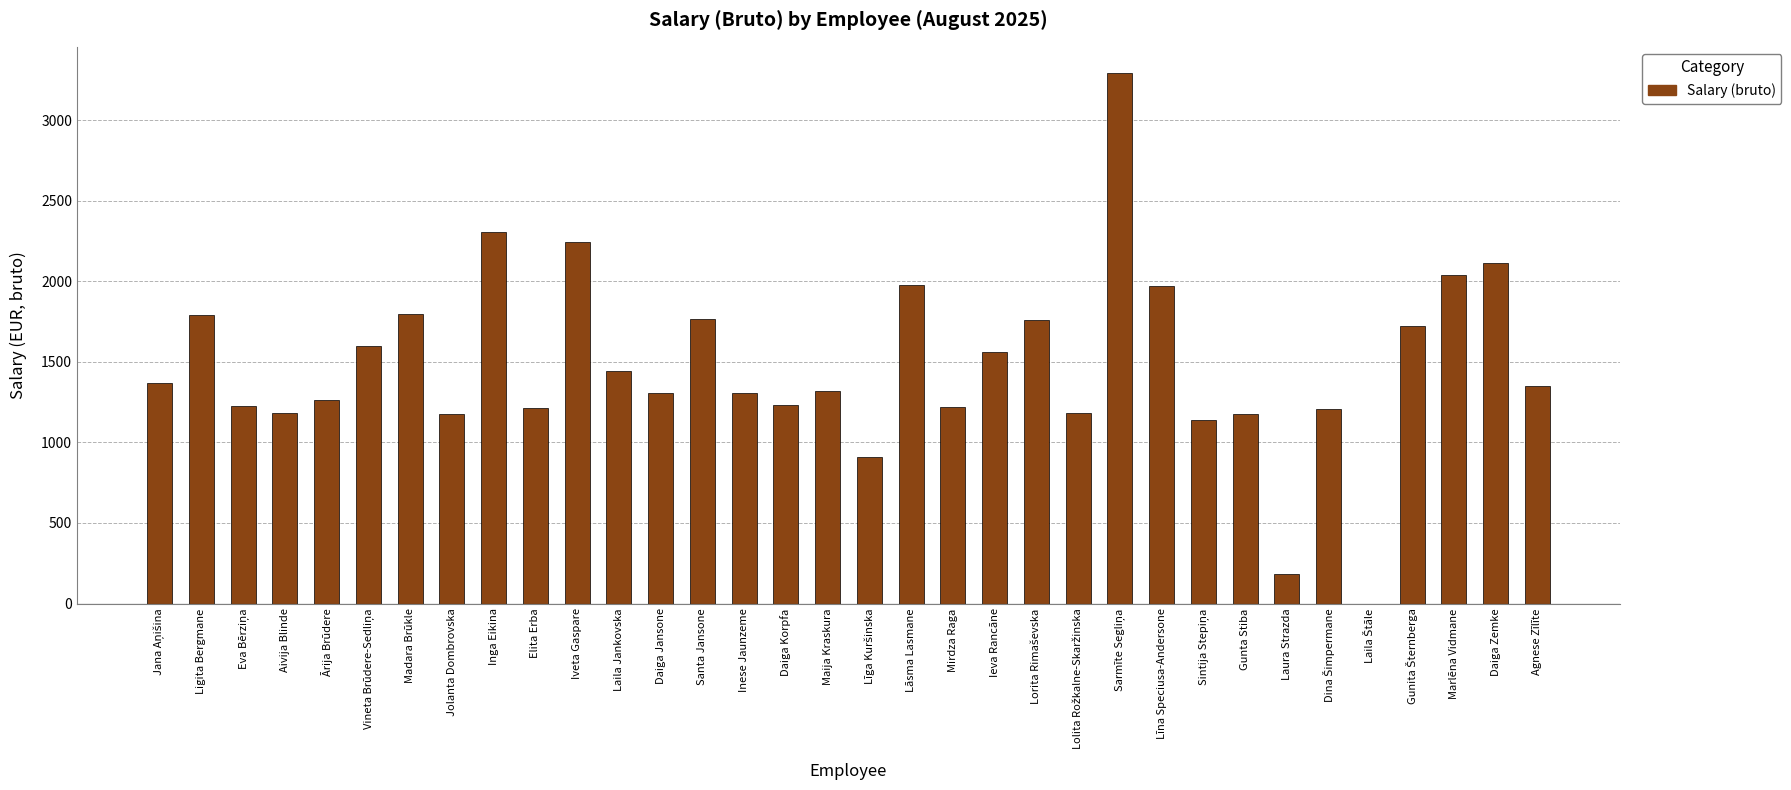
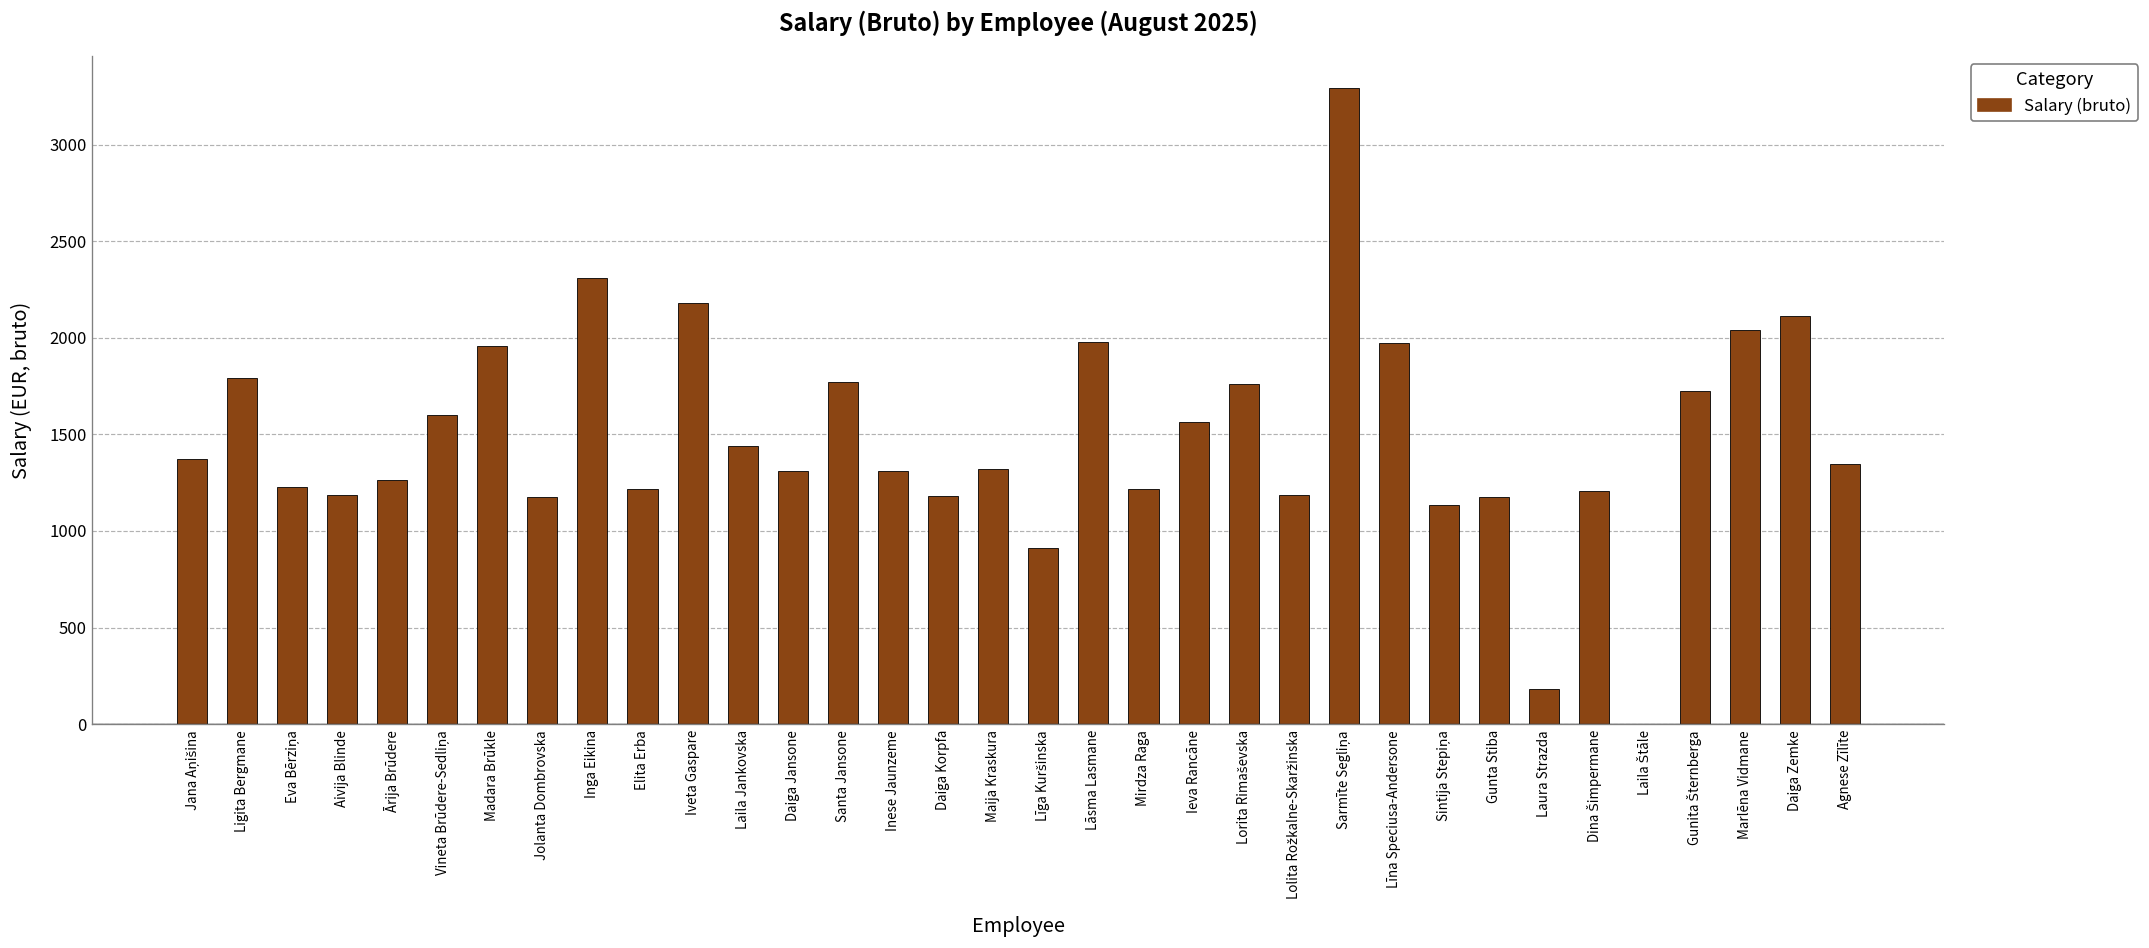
Madara Brūkle: 1800 -> 1960
Iveta Gaspare: 2240 -> 2180
Daiga Korpfa: 1240 -> 1180
